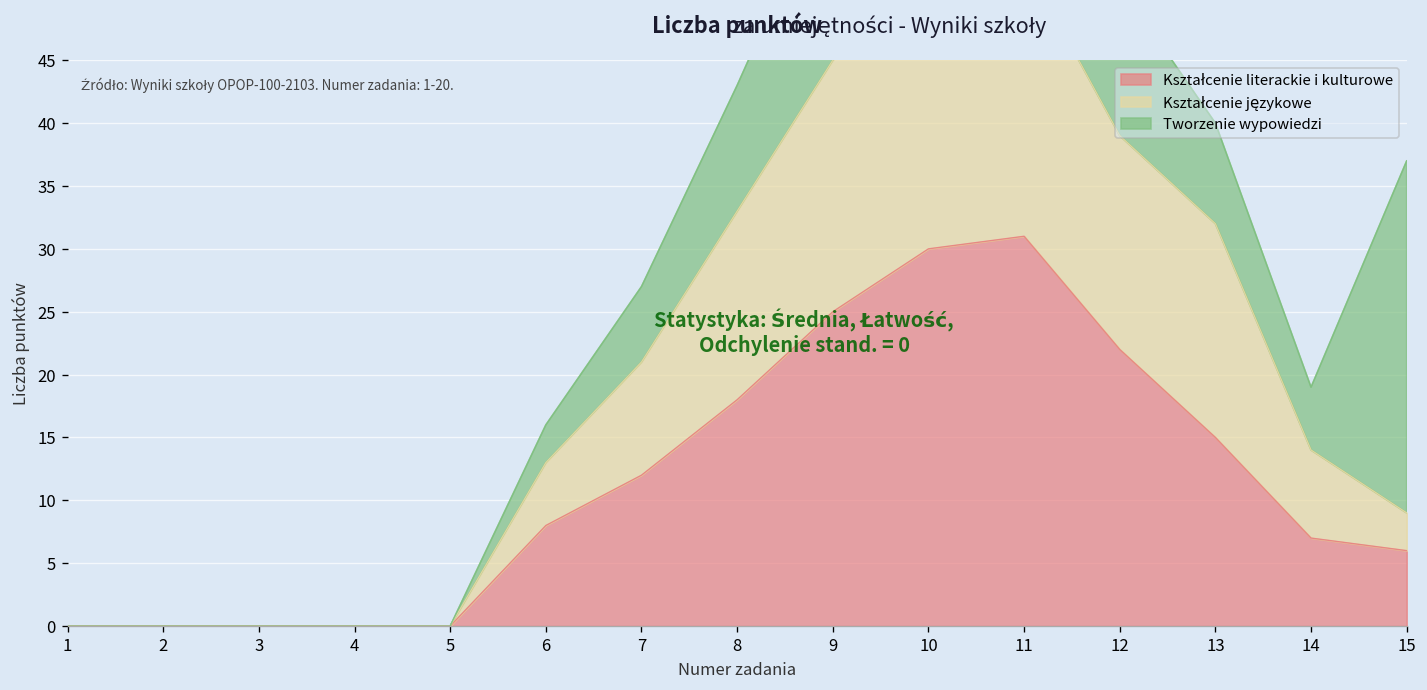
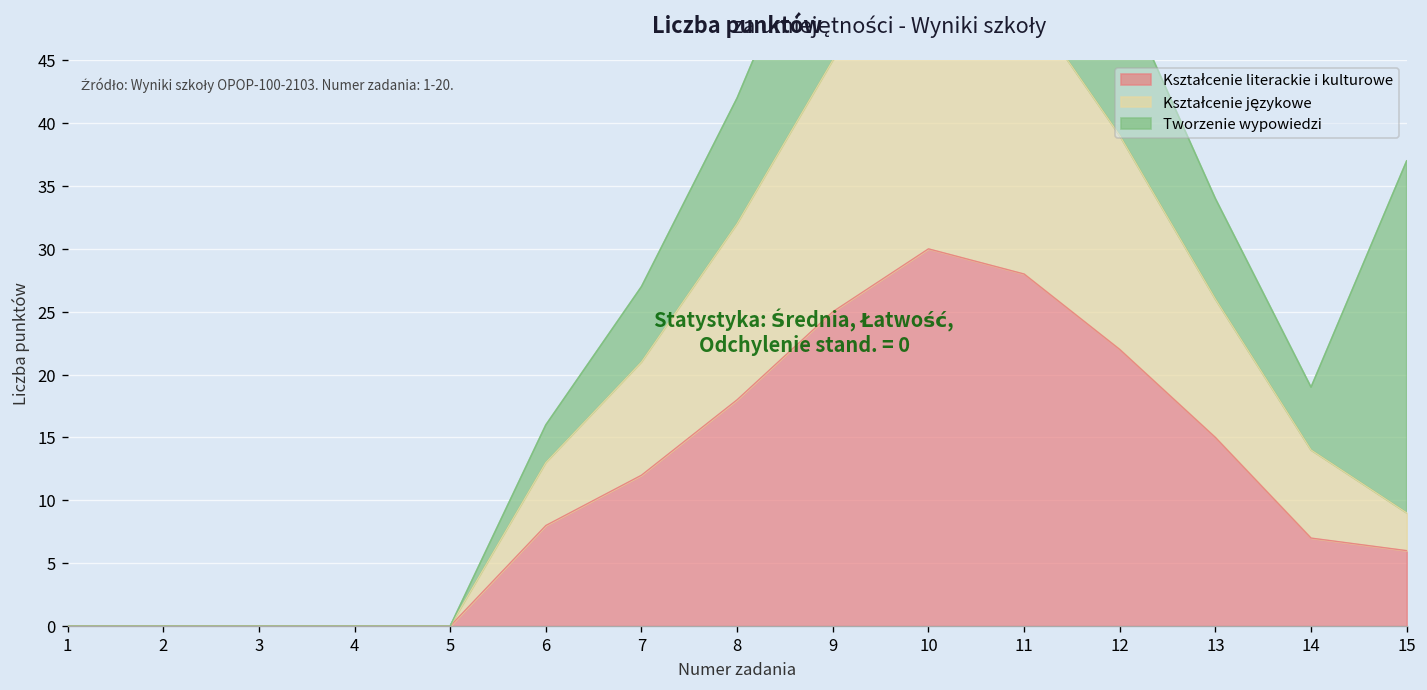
Kształcenie językowe, 8: 15 -> 14
Kształcenie literackie i kulturowe, 11: 31 -> 28
Kształcenie językowe, 13: 17 -> 11
